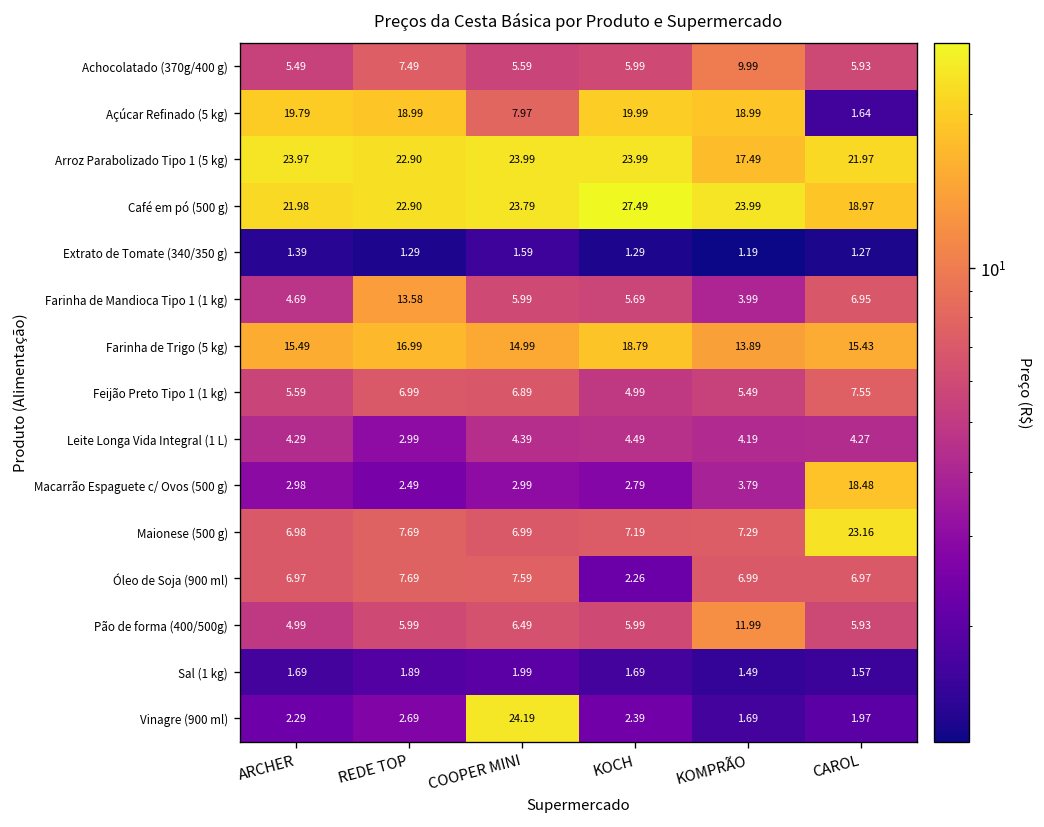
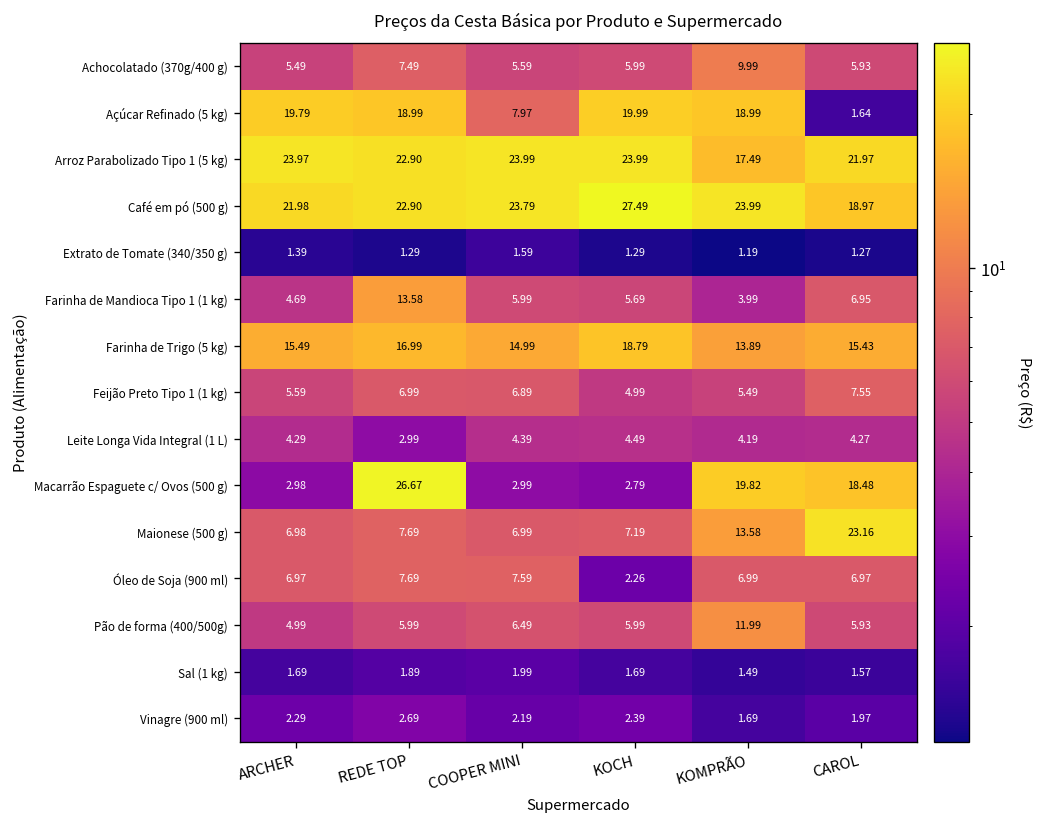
Macarrão Espaguete c/ Ovos (500 g), REDE TOP: 2.49 -> 26.67
Macarrão Espaguete c/ Ovos (500 g), KOMPRÃO: 3.79 -> 19.82
Maionese (500 g), KOMPRÃO: 7.29 -> 13.58
Vinagre (900 ml), COOPER MINI: 24.19 -> 2.19
